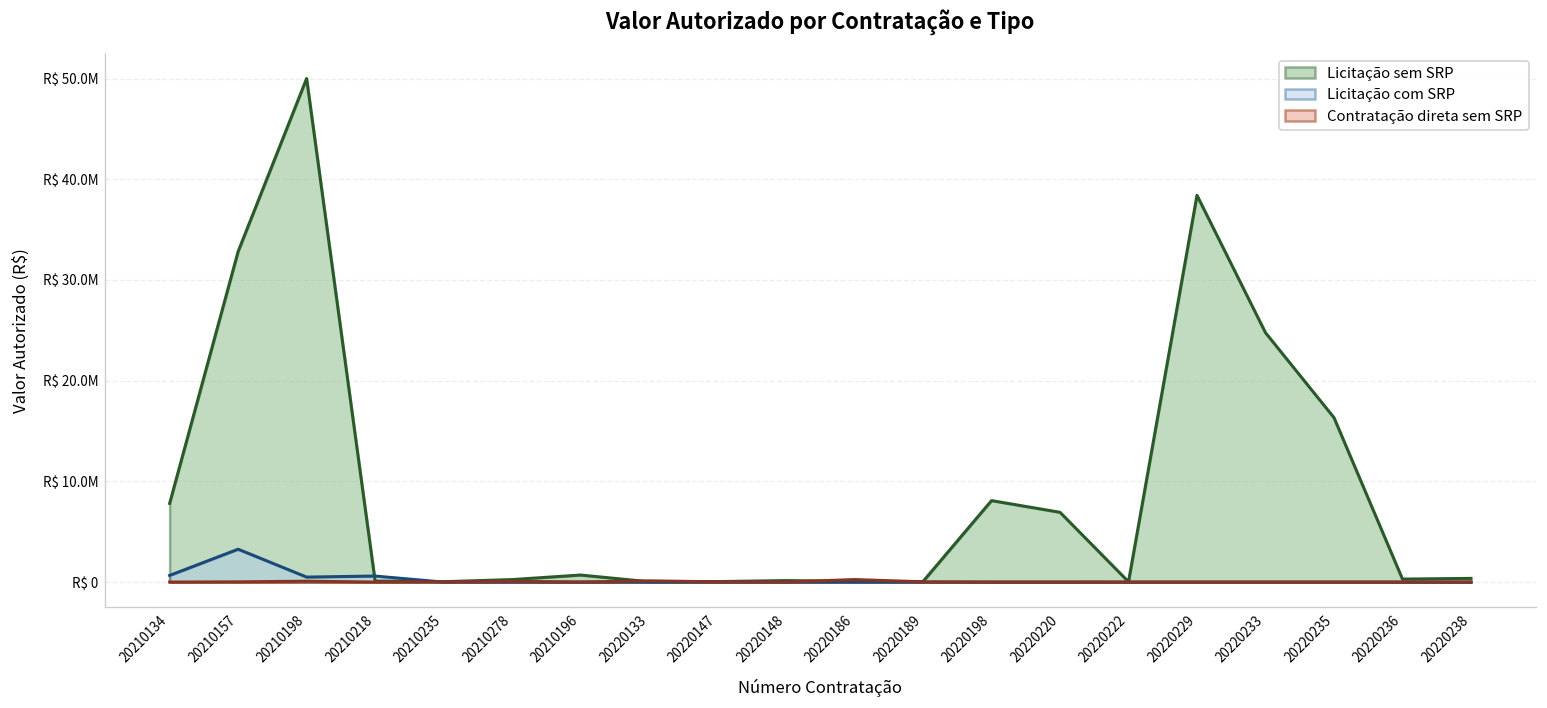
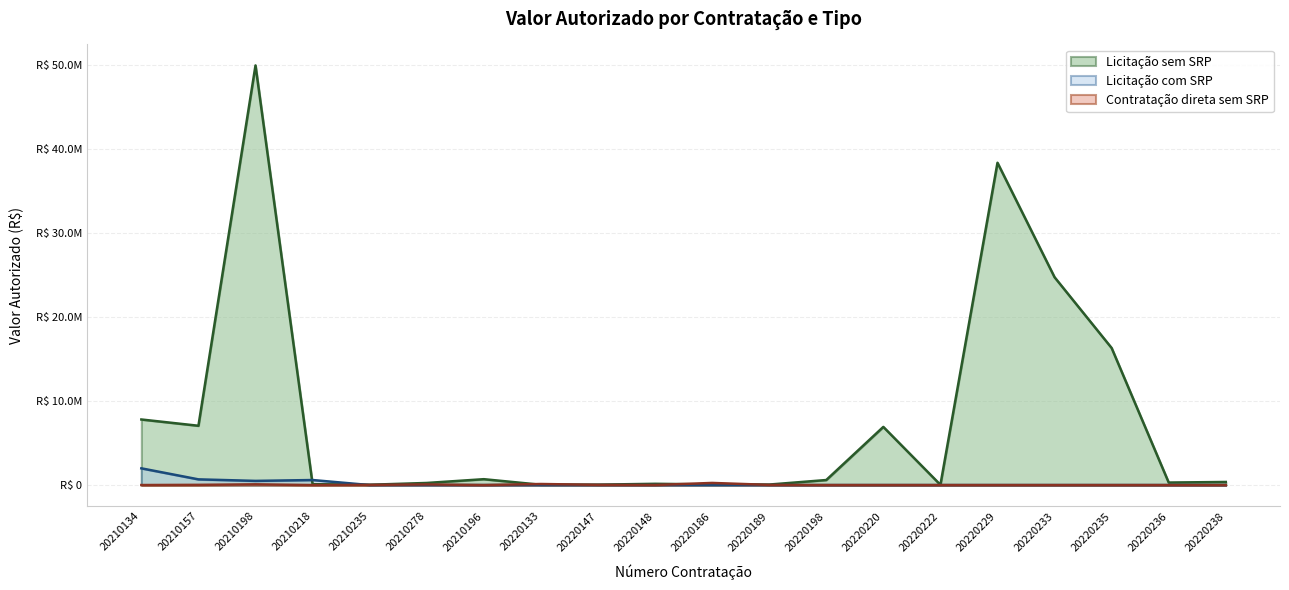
Licitação com SRP, 20210134: R$ 1000000 -> R$ 2000000
Licitação sem SRP, 20210157: R$ 33000000 -> R$ 7000000
Licitação com SRP, 20210157: R$ 3000000 -> R$ 1000000
Licitação sem SRP, 20220198: R$ 8000000 -> R$ 1000000
